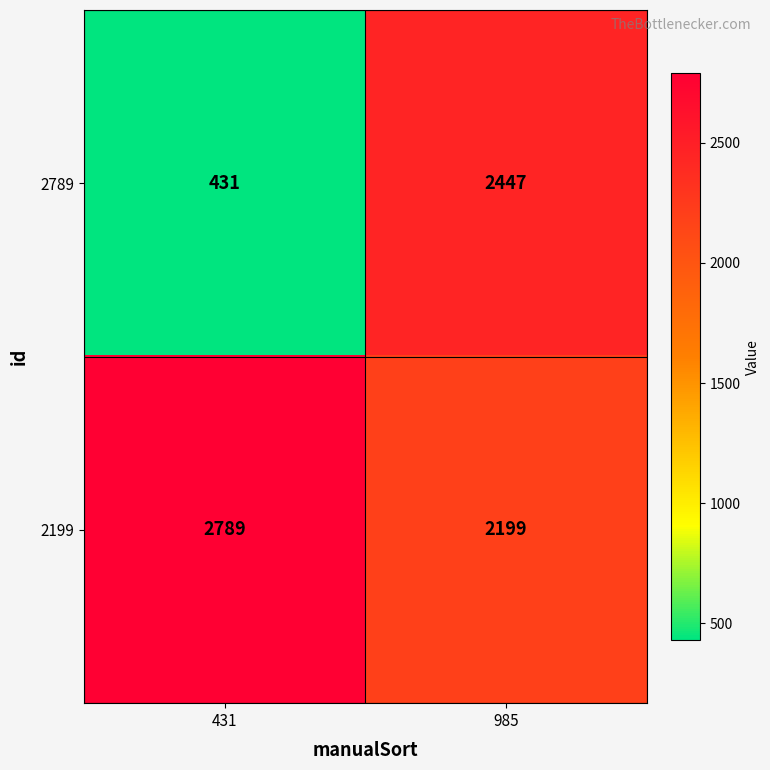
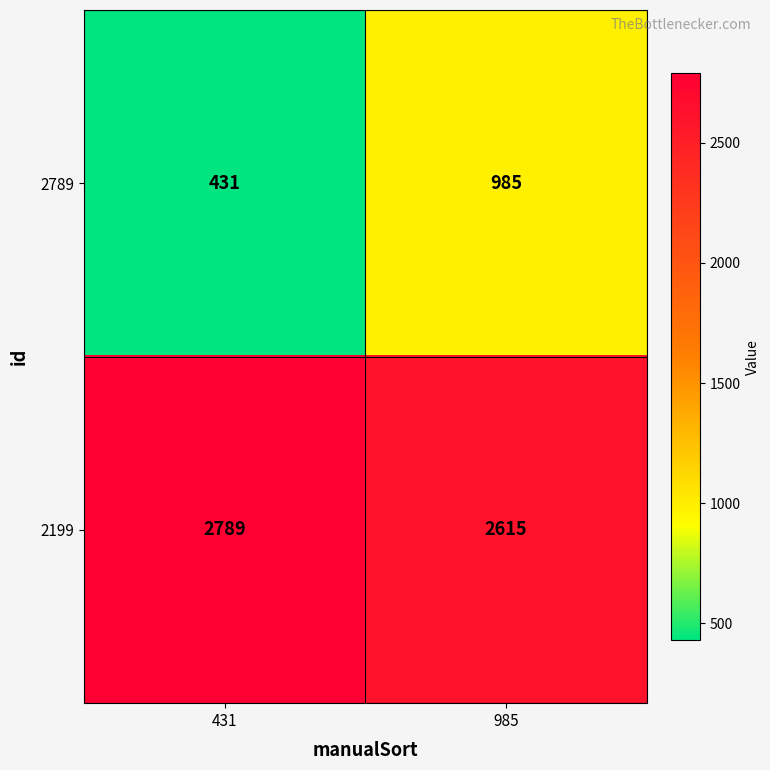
2789, 985: 2447 -> 985
2199, 985: 2199 -> 2615
